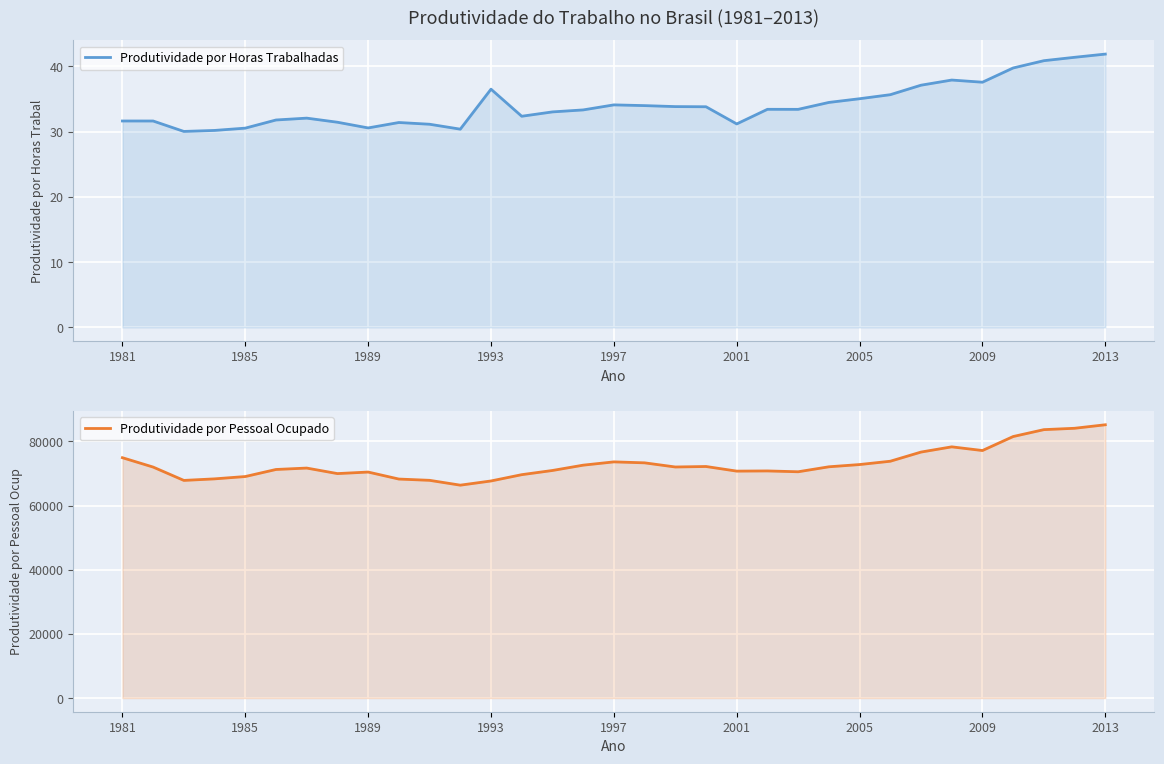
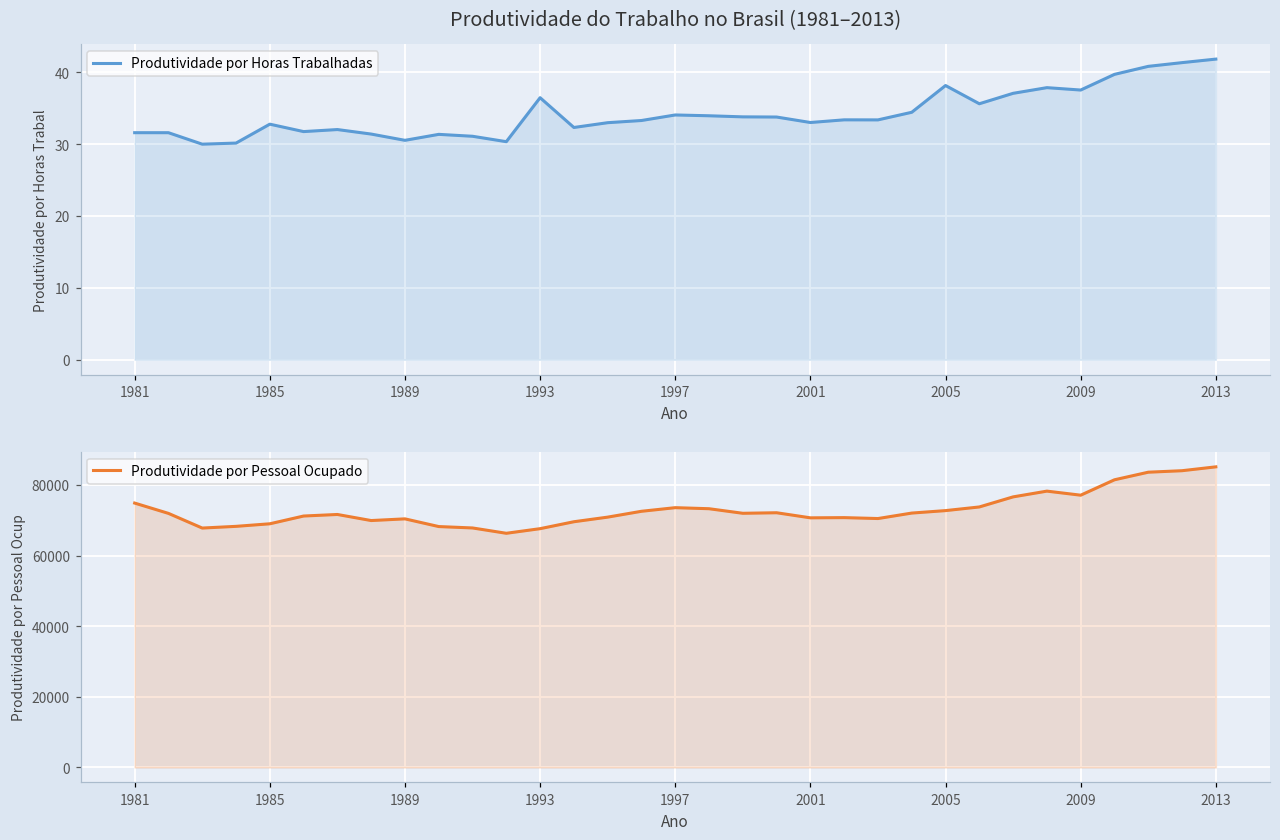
Produtividade do Trabalho no Brasil (1981–2013), 1985: 31 -> 33
Produtividade do Trabalho no Brasil (1981–2013), 2001: 31 -> 33
Produtividade do Trabalho no Brasil (1981–2013), 2005: 35 -> 38
